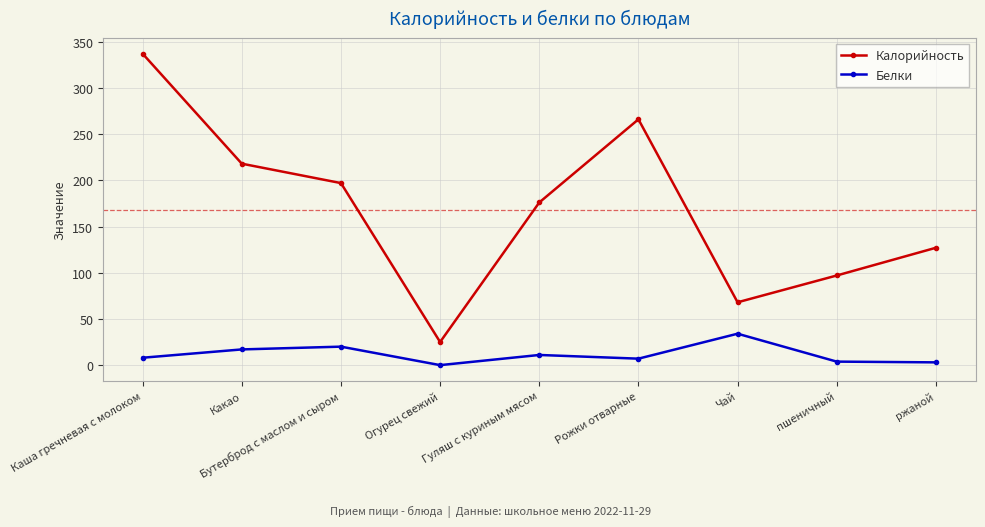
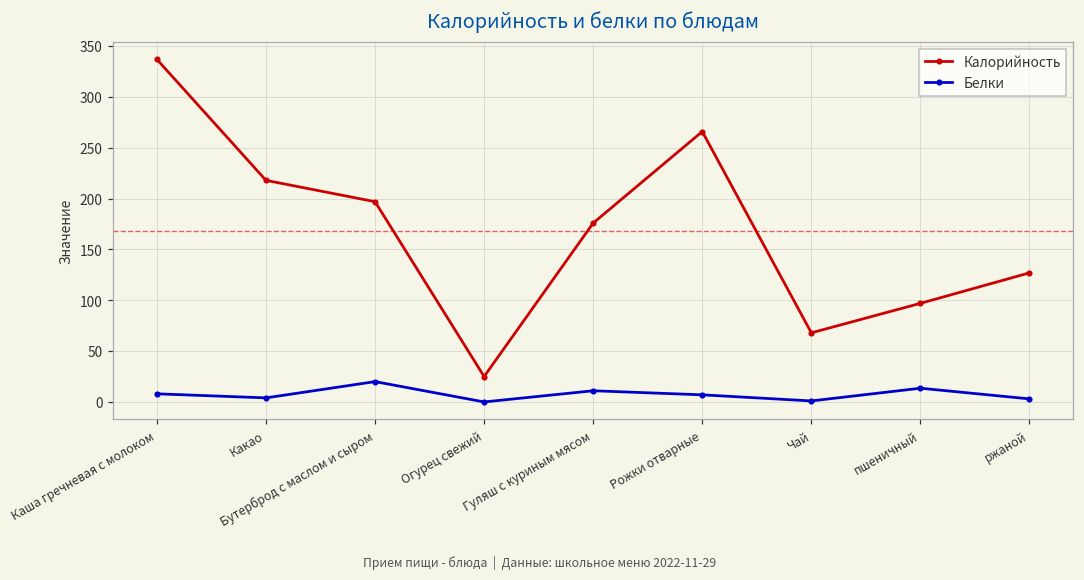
Белки, Какао: 20 -> 0
Белки, Чай: 30 -> 0
Белки, пшеничный: 0 -> 10
